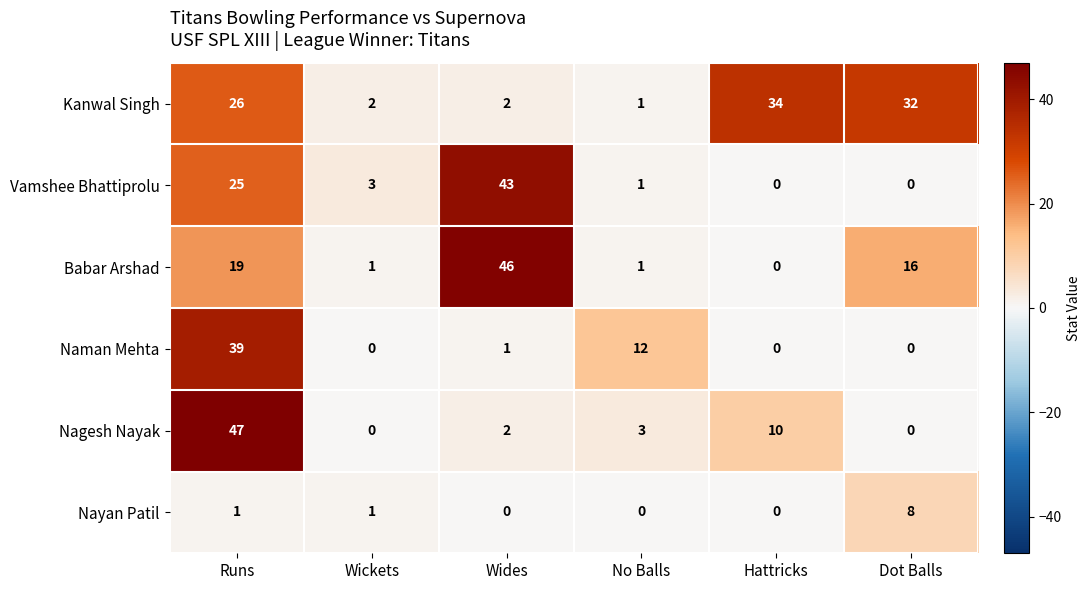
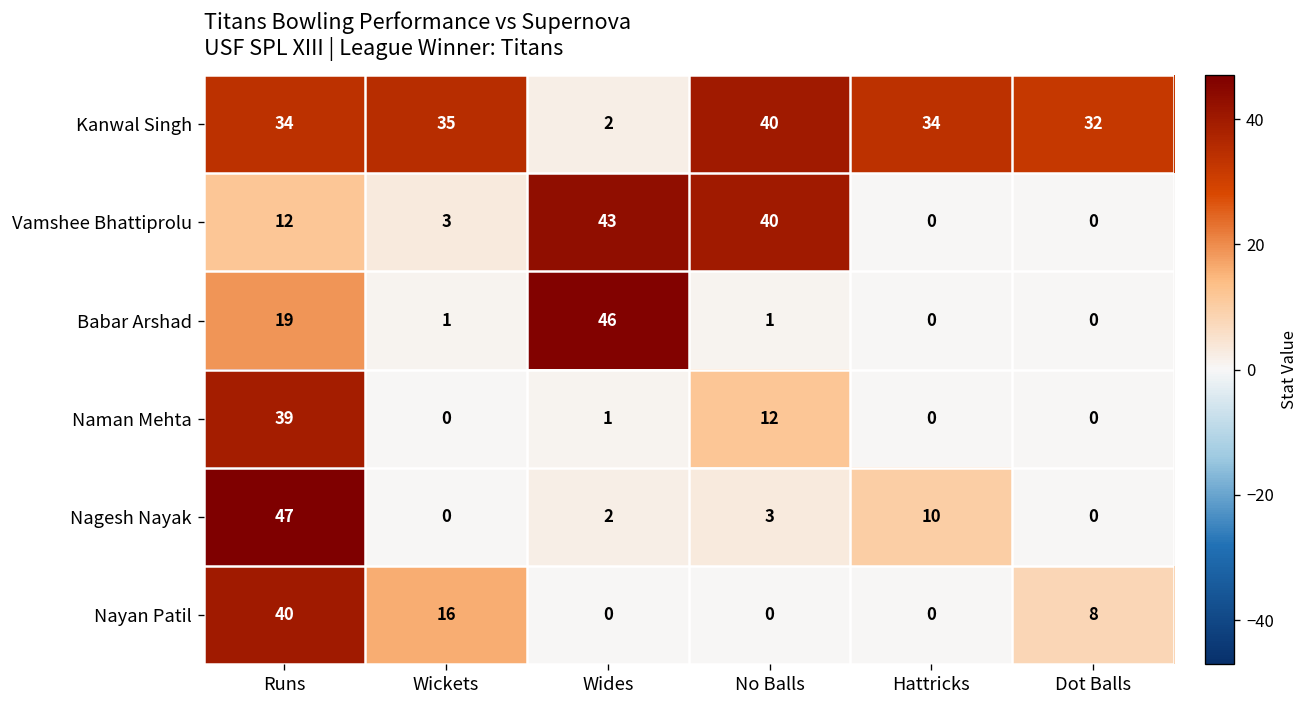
Kanwal Singh, Runs: 26 -> 34
Kanwal Singh, Wickets: 2 -> 35
Kanwal Singh, No Balls: 1 -> 40
Vamshee Bhattiprolu, Runs: 25 -> 12
Vamshee Bhattiprolu, No Balls: 1 -> 40
Babar Arshad, Dot Balls: 16 -> 0
Nayan Patil, Runs: 1 -> 40
Nayan Patil, Wickets: 1 -> 16
